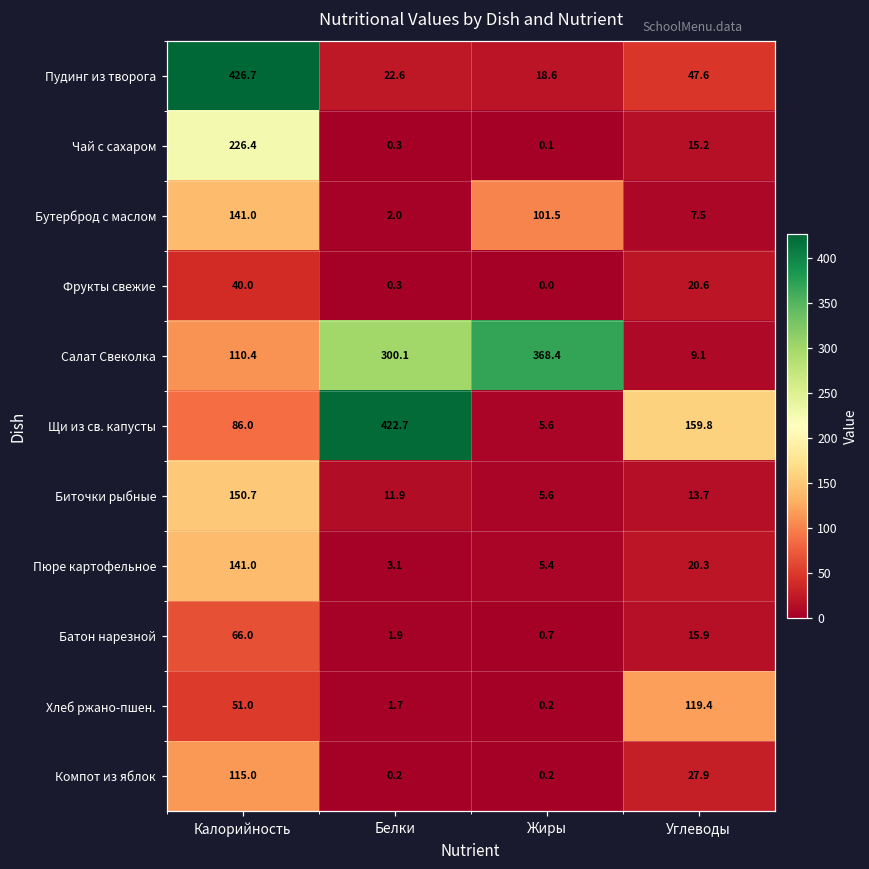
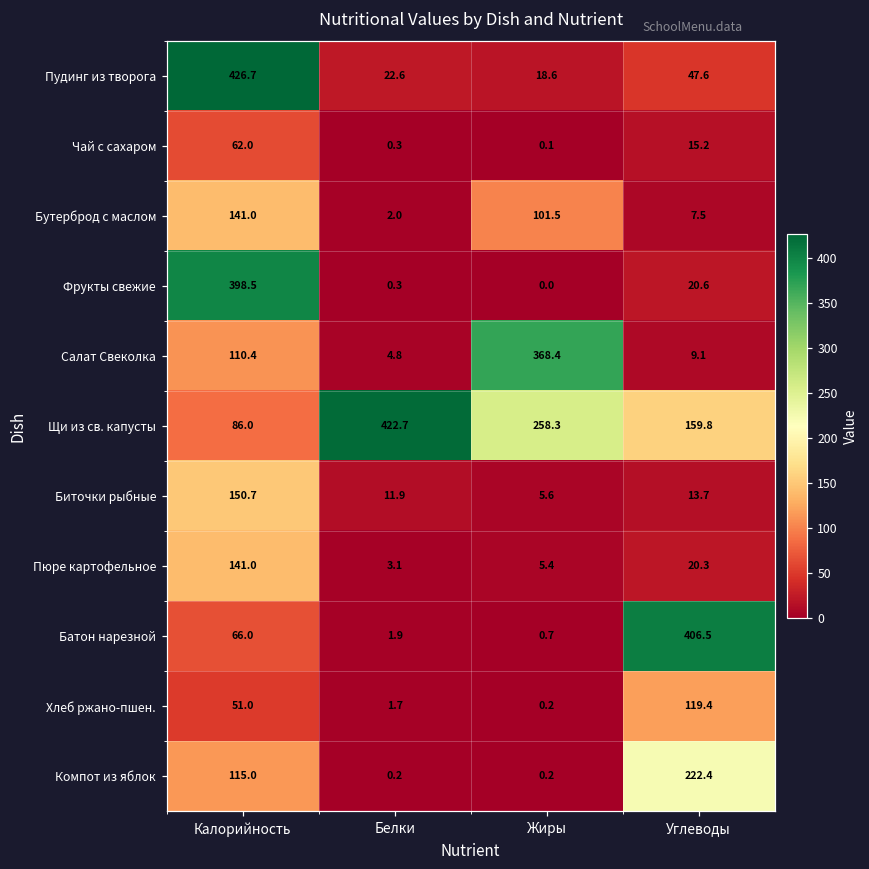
Чай с сахаром, Калорийность: 226.4 -> 62.0
Фрукты свежие, Калорийность: 40.0 -> 398.5
Салат Свеколка, Белки: 300.1 -> 4.8
Щи из св. капусты, Жиры: 5.6 -> 258.3
Батон нарезной, Углеводы: 15.9 -> 406.5
Компот из яблок, Углеводы: 27.9 -> 222.4
